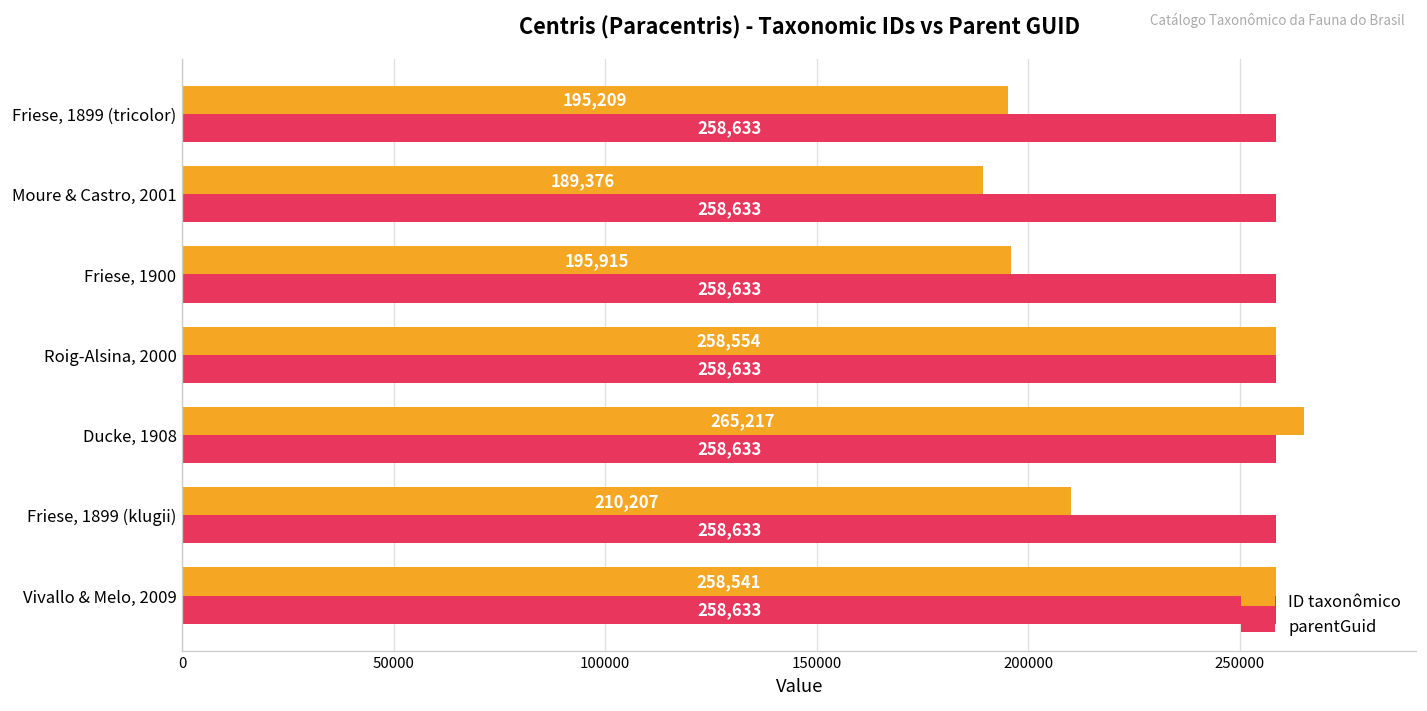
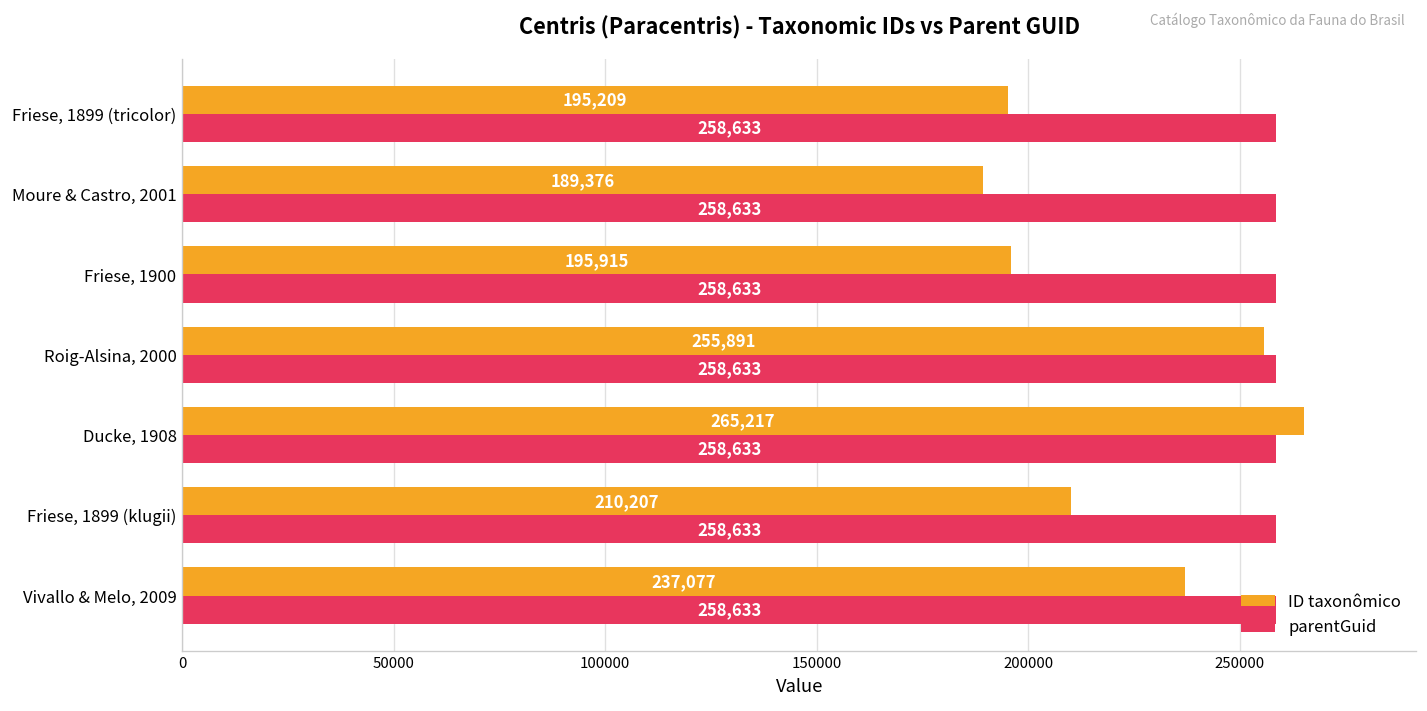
ID taxonômico, Roig-Alsina, 2000: 258,554 -> 255,891
ID taxonômico, Vivallo & Melo, 2009: 258,541 -> 237,077
